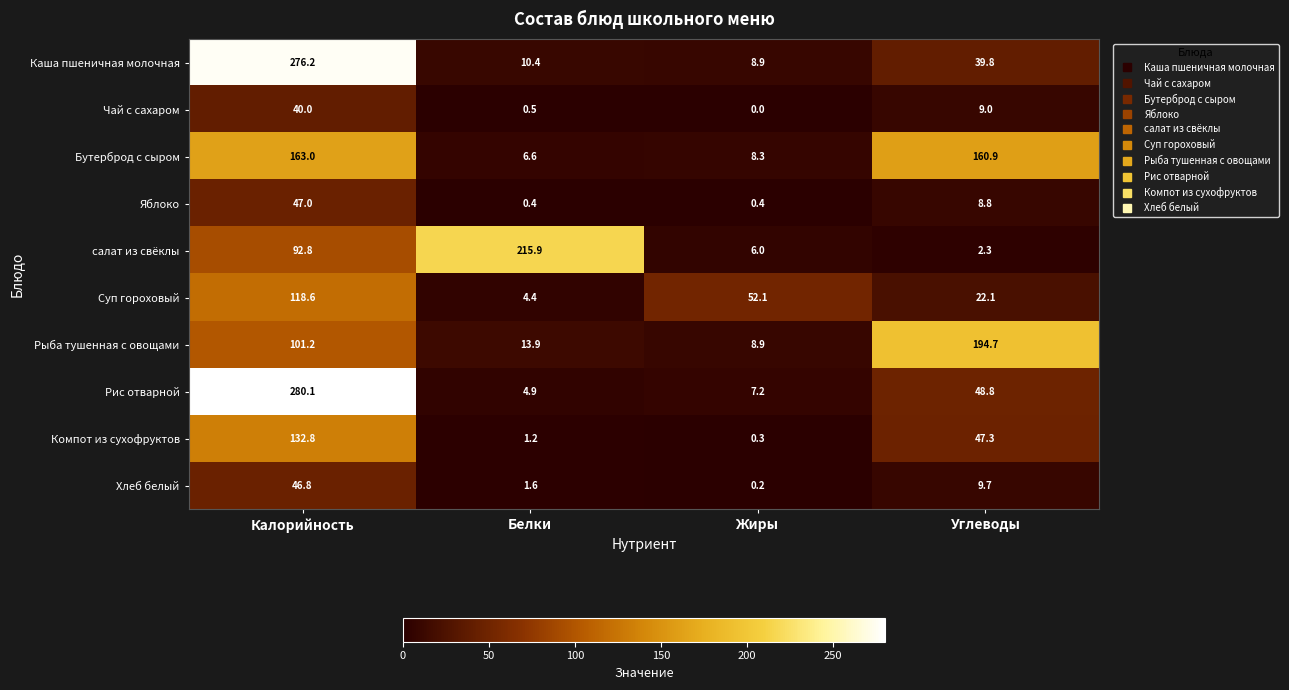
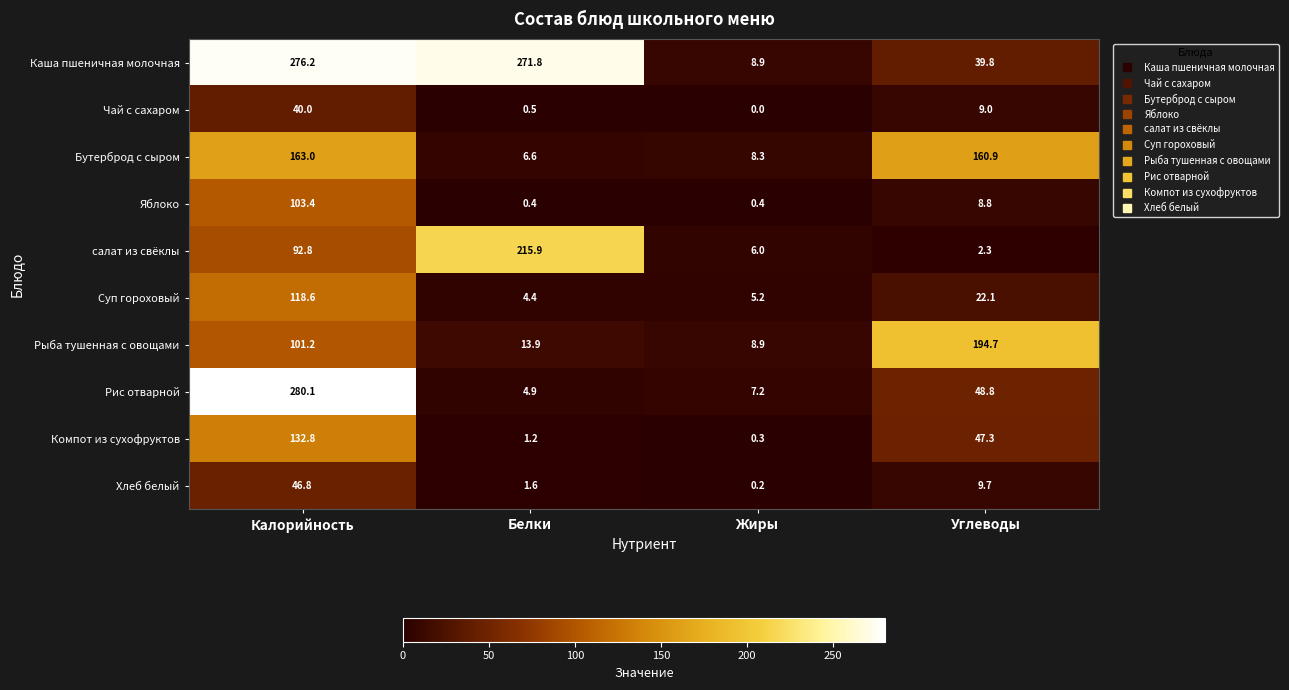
Каша пшеничная молочная, Белки: 10.4 -> 271.8
Яблоко, Калорийность: 47.0 -> 103.4
Суп гороховый, Жиры: 52.1 -> 5.2
